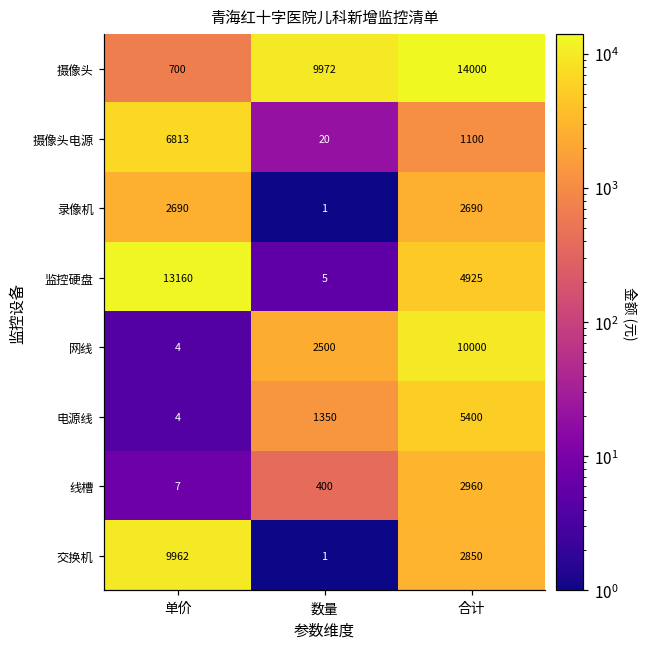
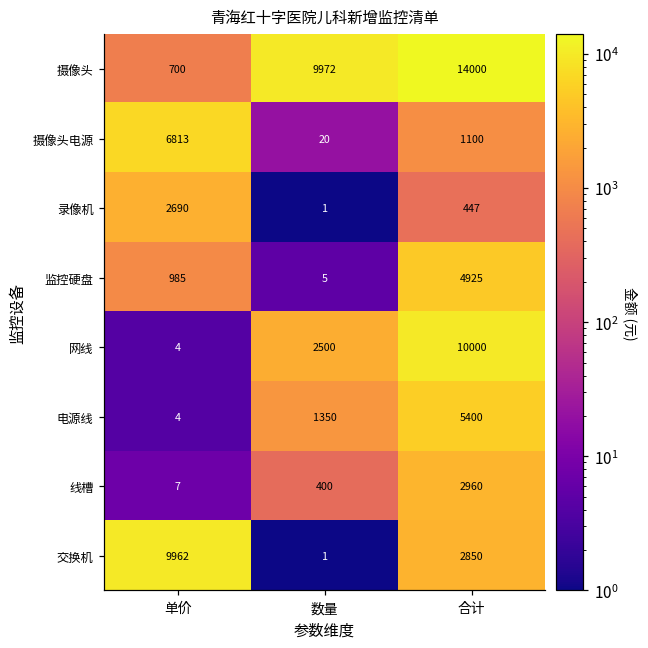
录像机, 合计: 2690 -> 447
监控硬盘, 单价: 13160 -> 985
